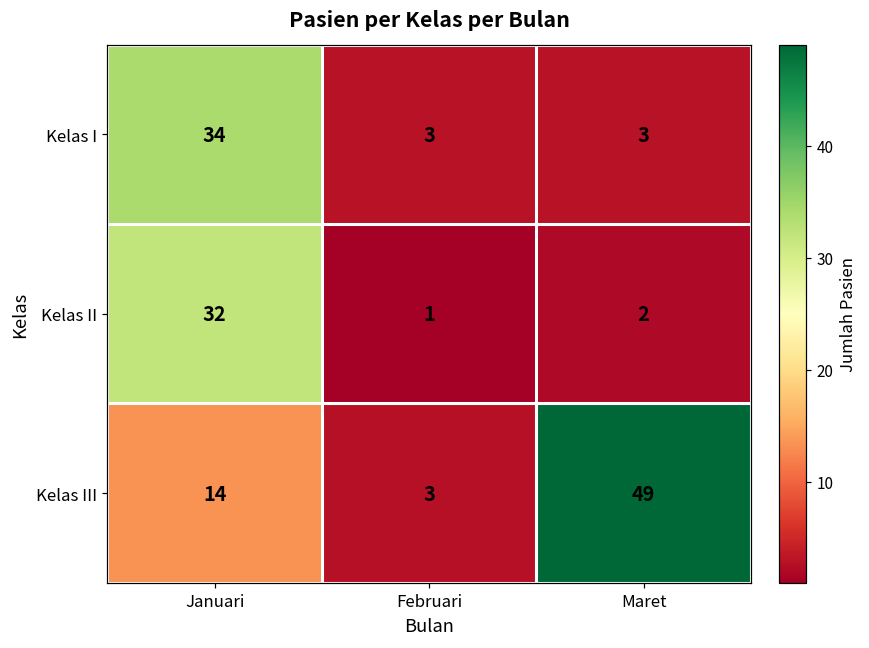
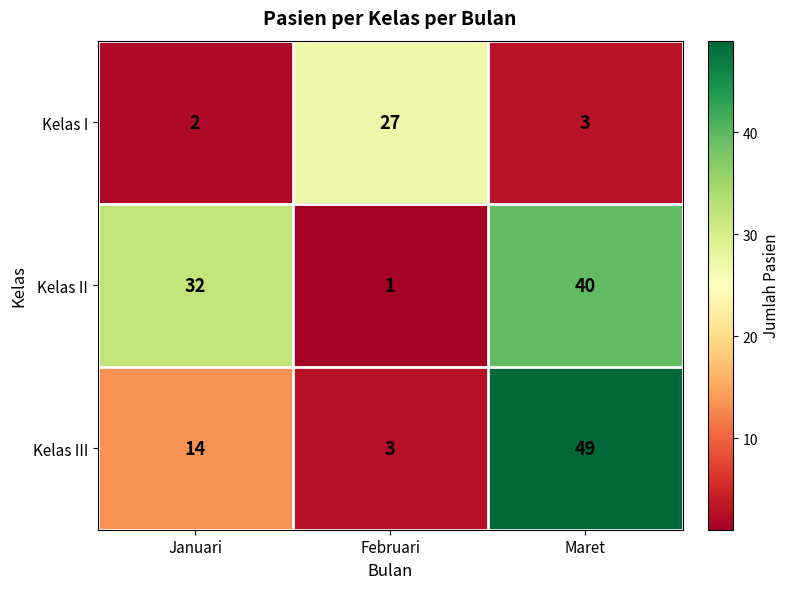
Kelas I, Januari: 34 -> 2
Kelas I, Februari: 3 -> 27
Kelas II, Maret: 2 -> 40
